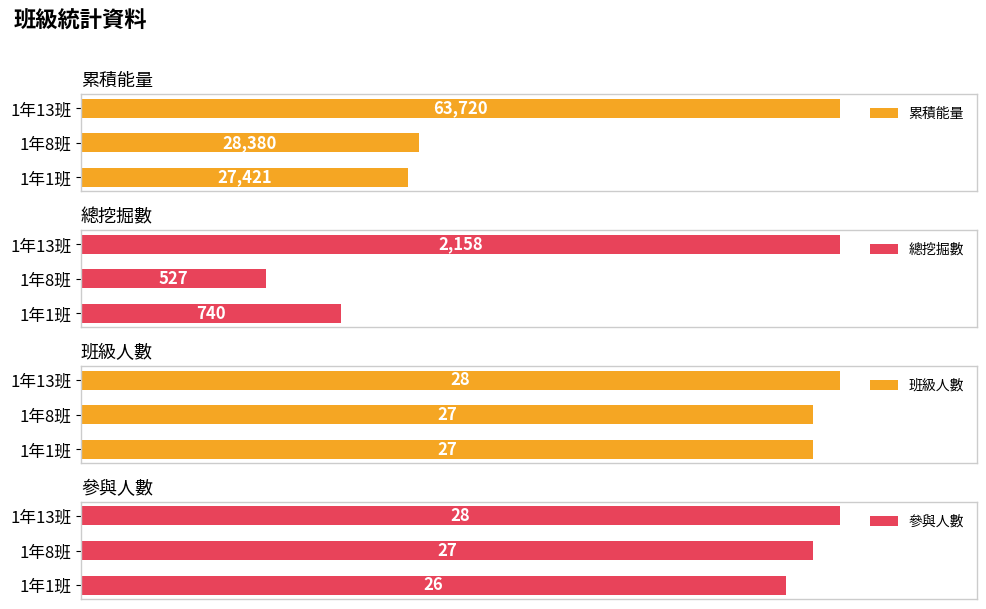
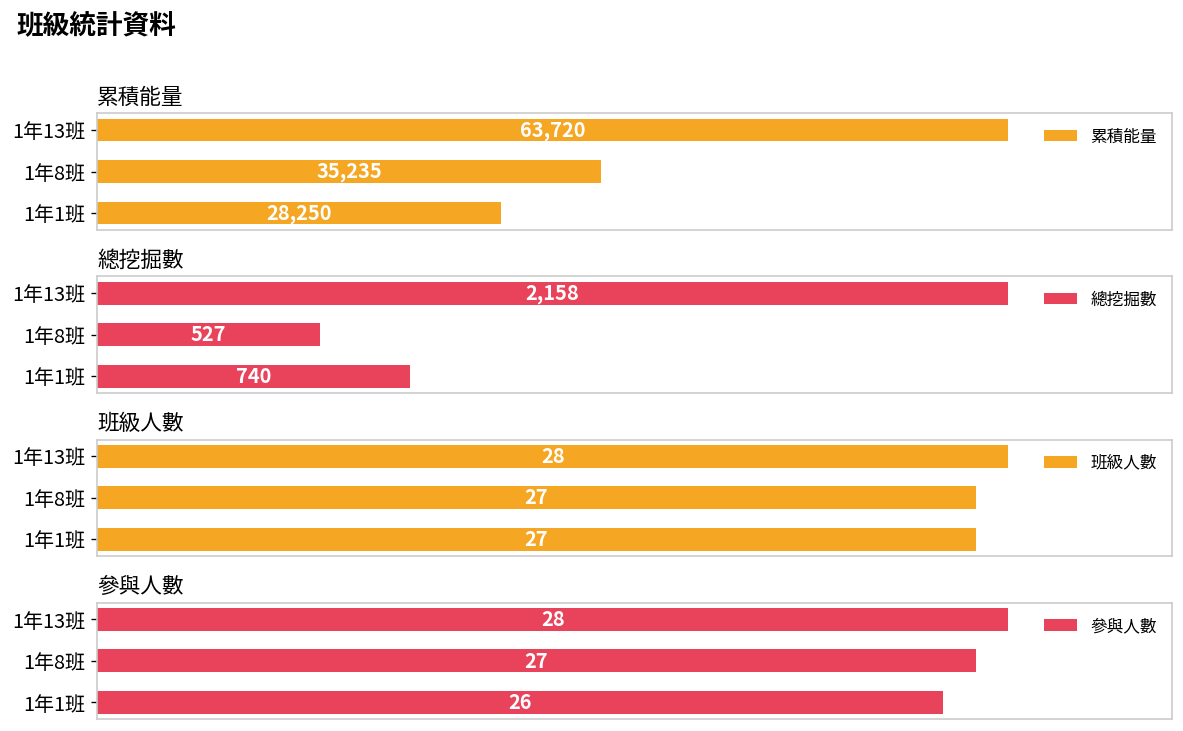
累積能量, 1年8班: 28,380 -> 35,235
累積能量, 1年1班: 27,421 -> 28,250
